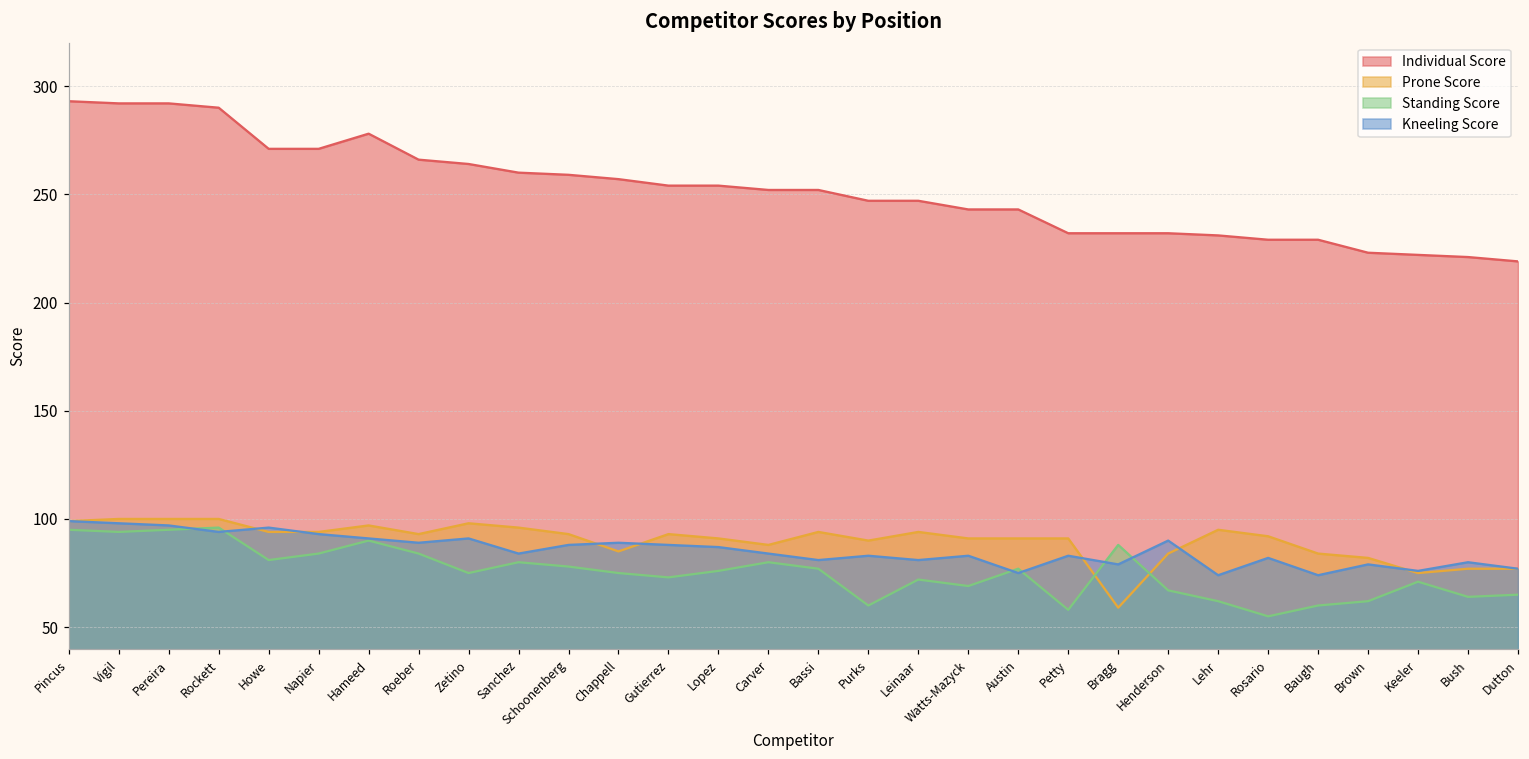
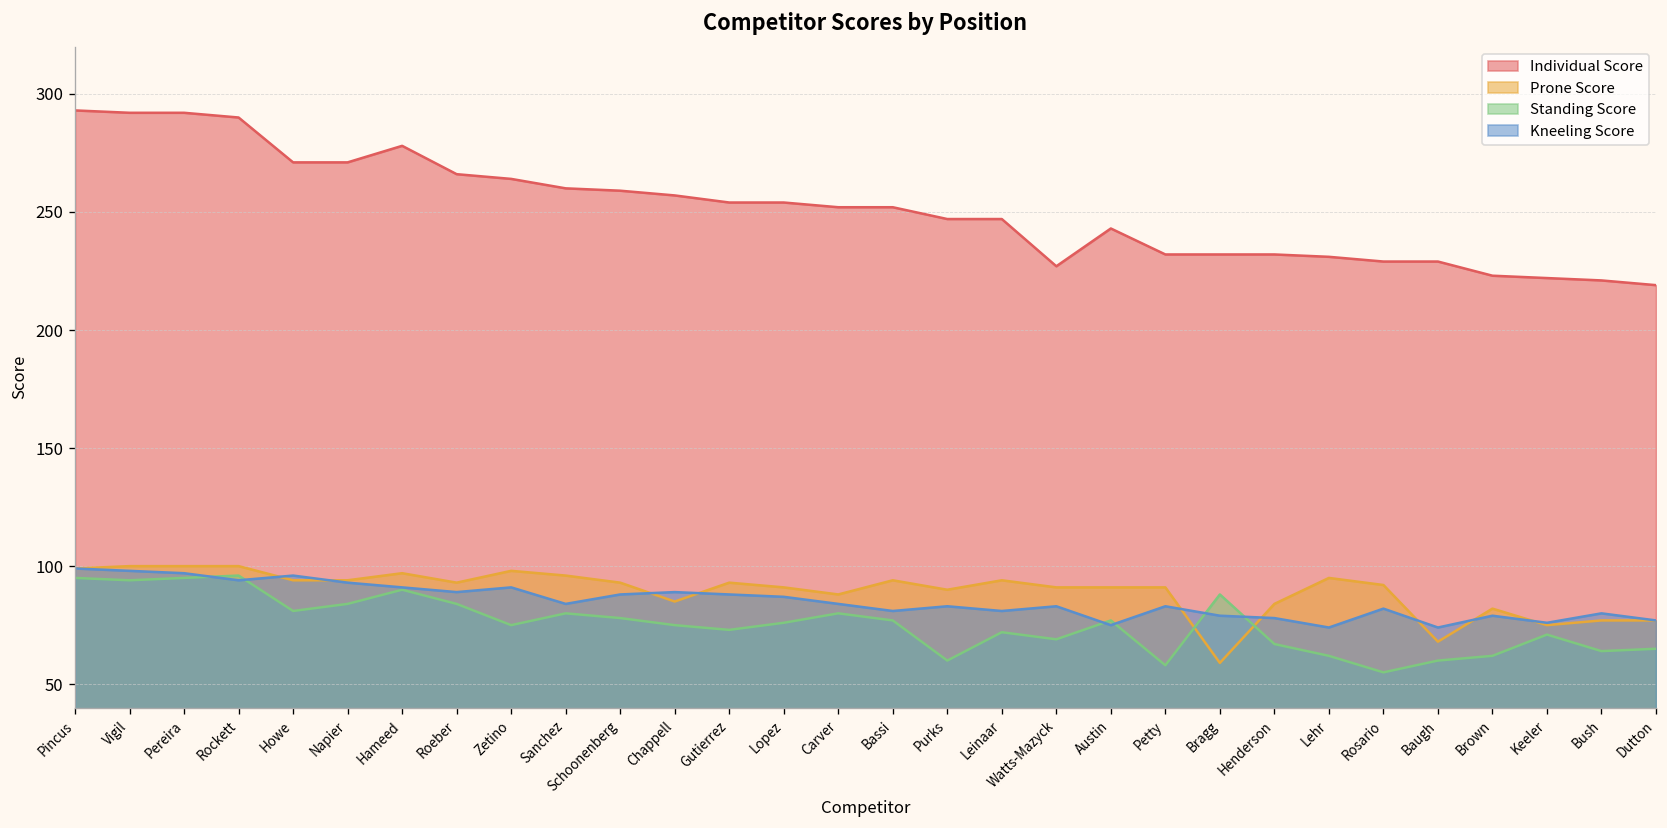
Individual Score, Watts-Mazyck: 243 -> 227
Kneeling Score, Henderson: 90 -> 78
Prone Score, Baugh: 84 -> 68
